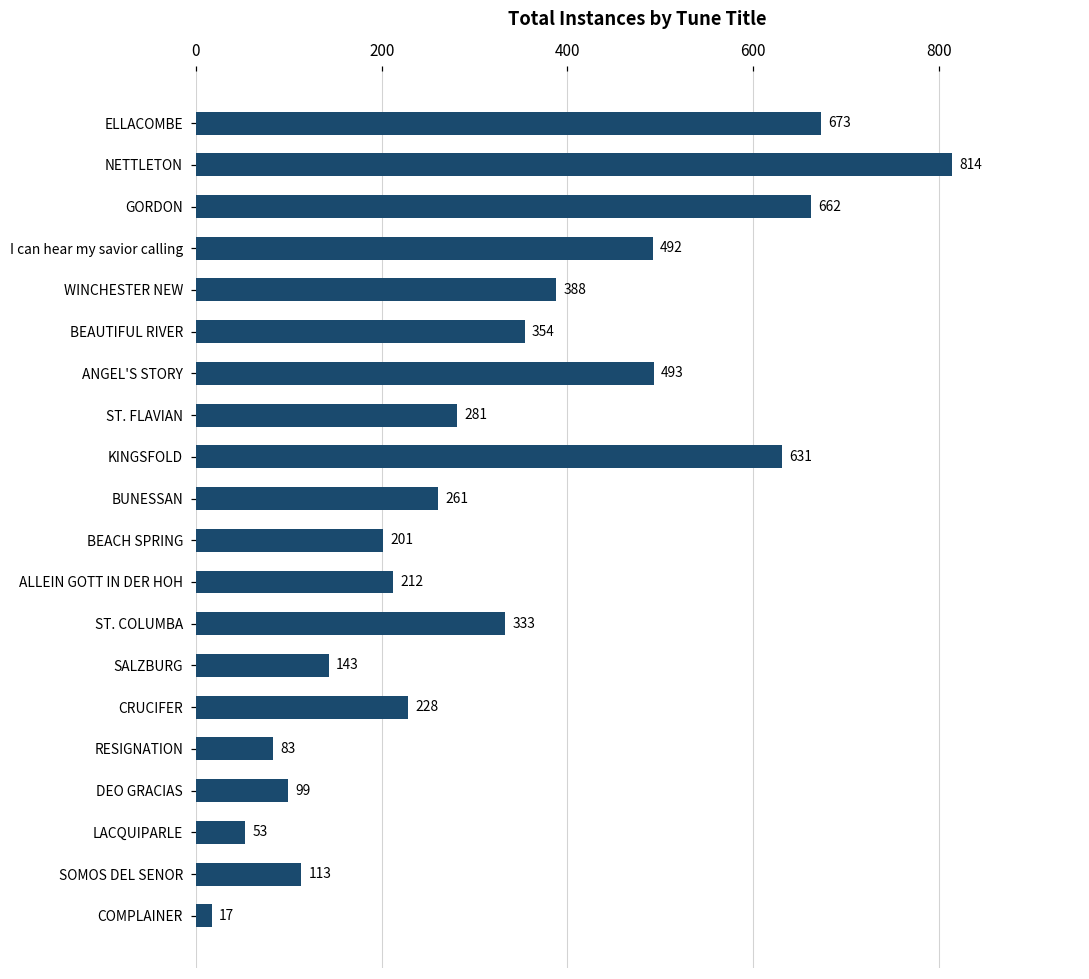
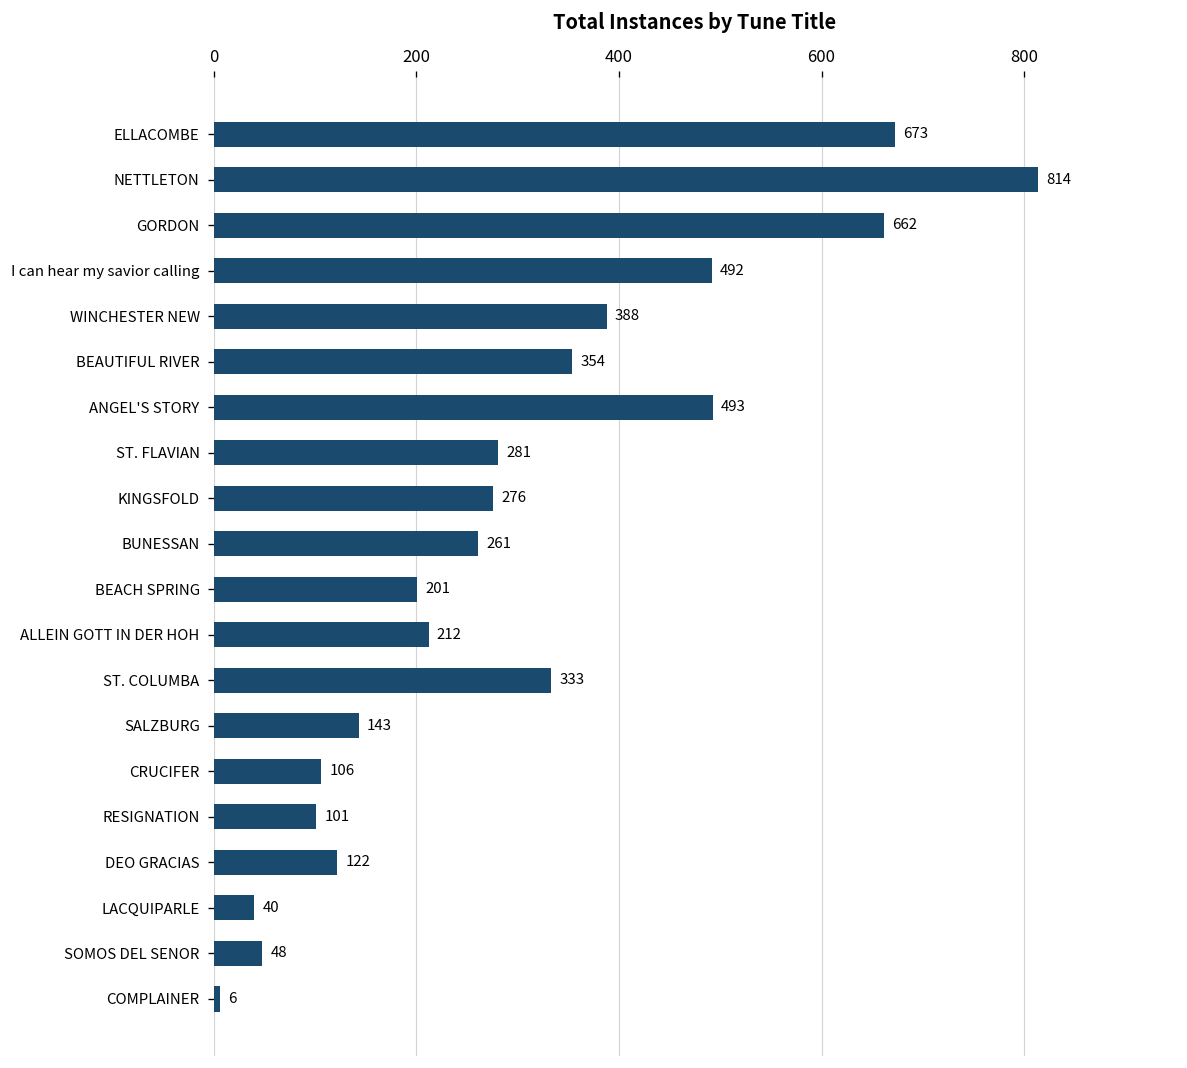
KINGSFOLD: 631 -> 276
CRUCIFER: 228 -> 106
RESIGNATION: 83 -> 101
DEO GRACIAS: 99 -> 122
LACQUIPARLE: 53 -> 40
SOMOS DEL SENOR: 113 -> 48
COMPLAINER: 17 -> 6
